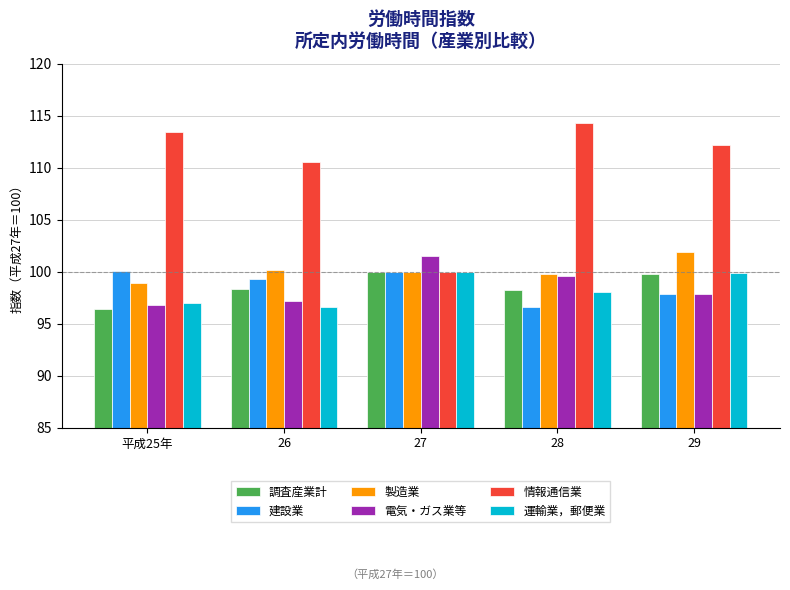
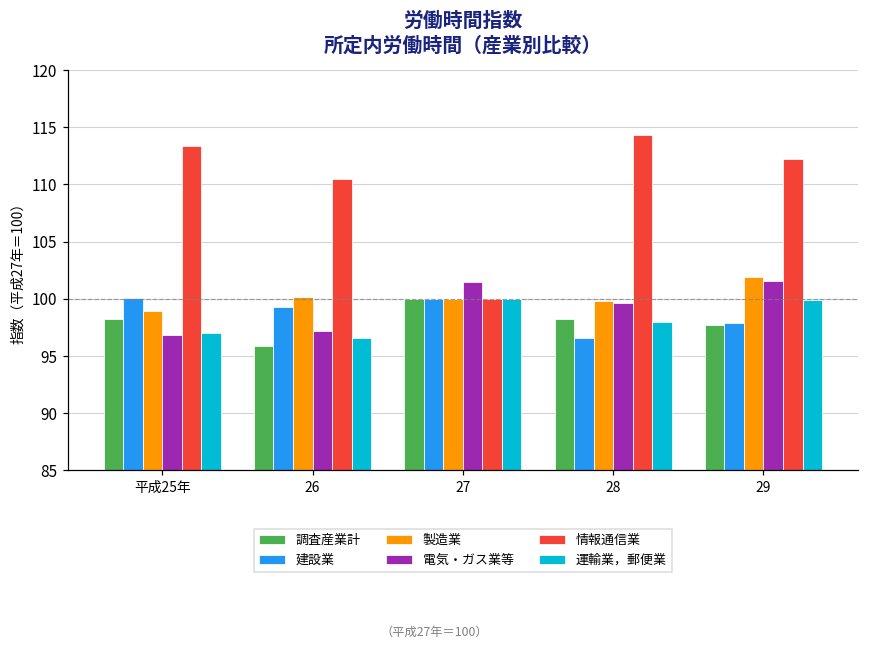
調査産業計, 平成25年: 96.4 -> 98.2
調査産業計, 26: 98.3 -> 95.9
調査産業計, 29: 99.8 -> 97.7
電気・ガス業等, 29: 97.9 -> 101.6
